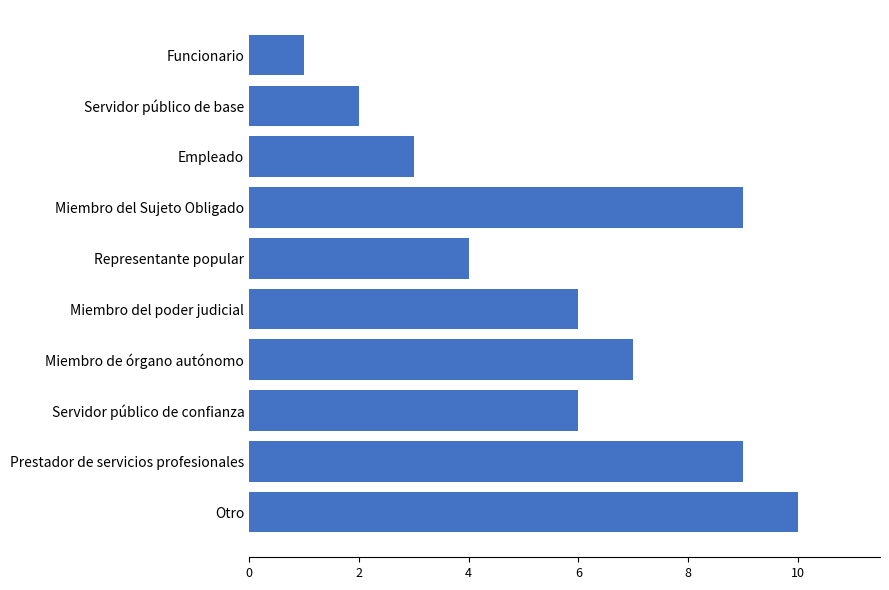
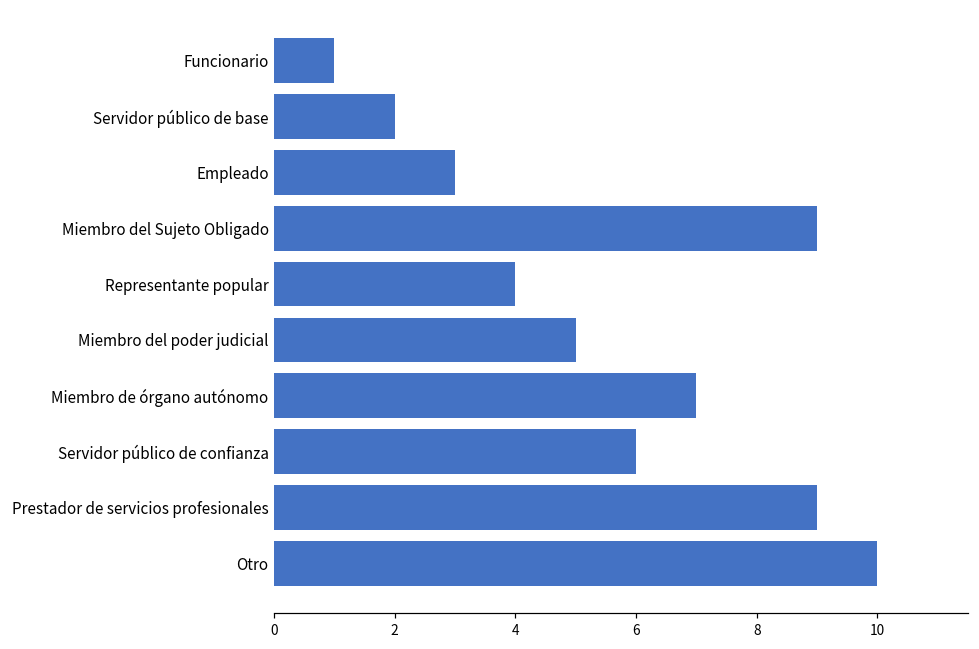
Miembro del poder judicial: 6 -> 5
